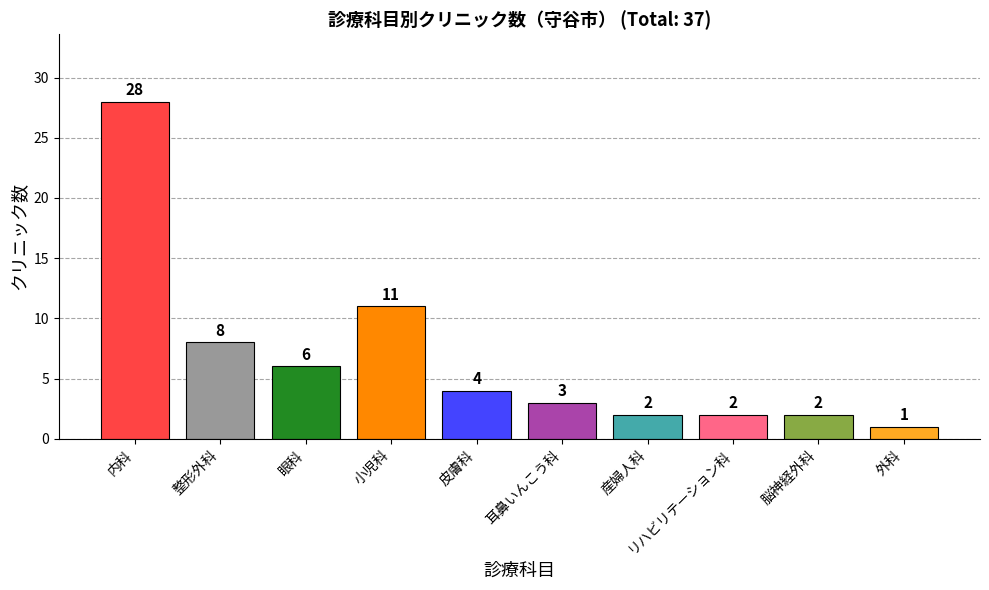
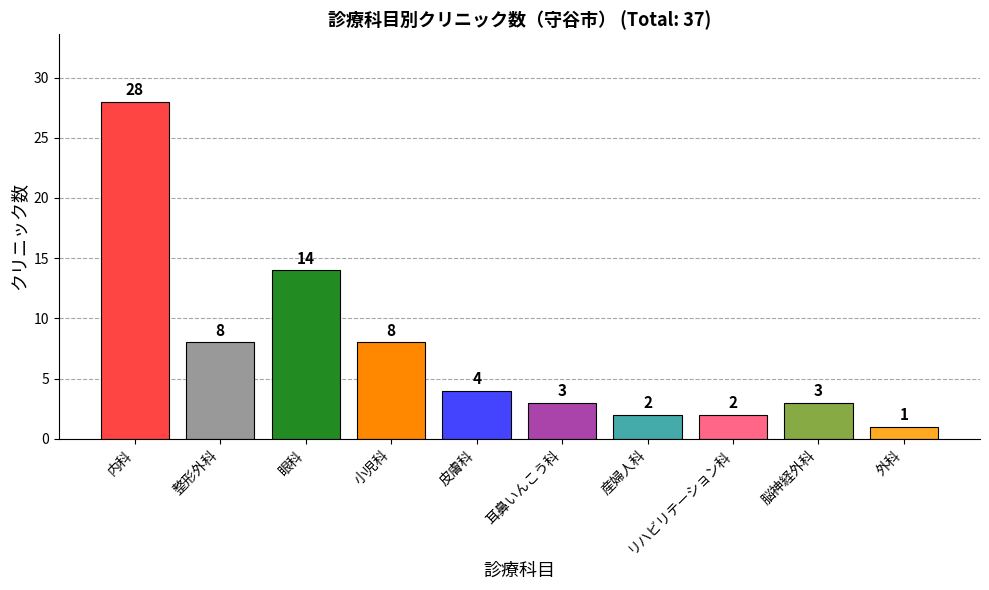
眼科: 6 -> 14
小児科: 11 -> 8
脳神経外科: 2 -> 3
